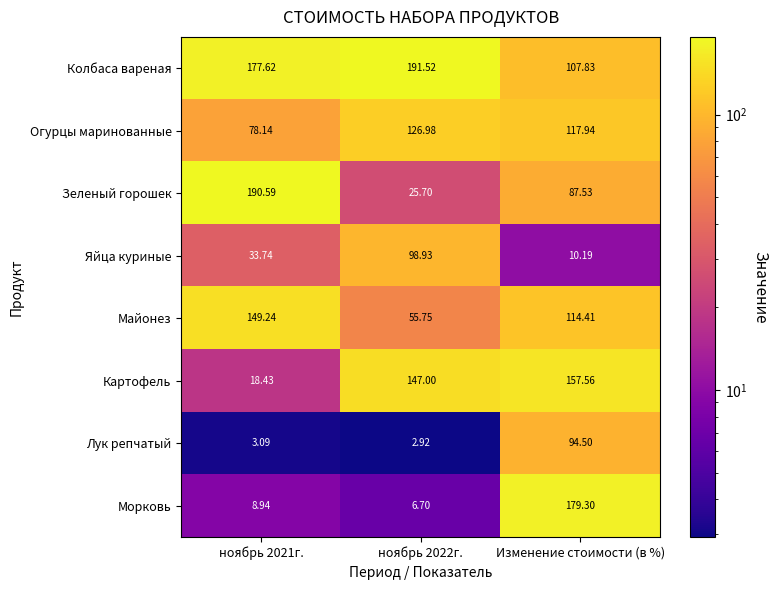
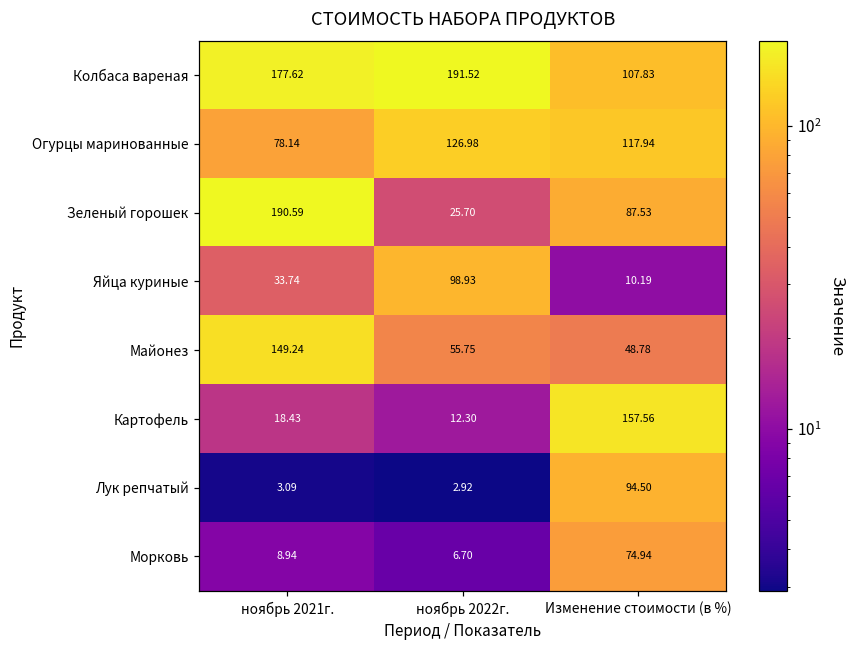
Майонез, Изменение стоимости (в %): 114.41 -> 48.78
Картофель, ноябрь 2022г.: 147.00 -> 12.30
Морковь, Изменение стоимости (в %): 179.30 -> 74.94
